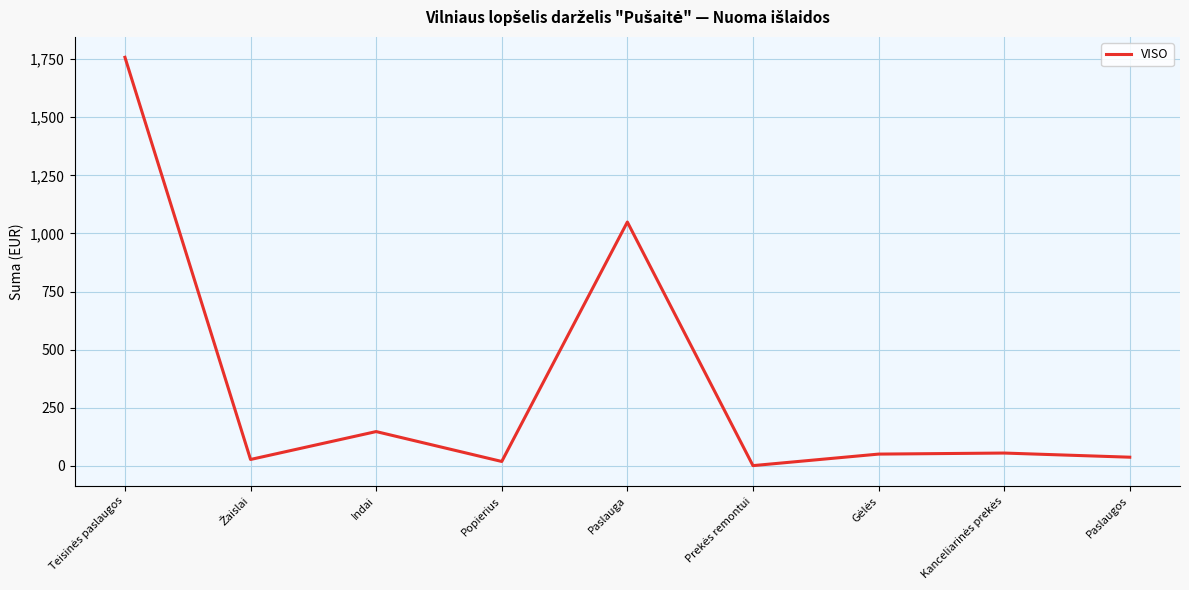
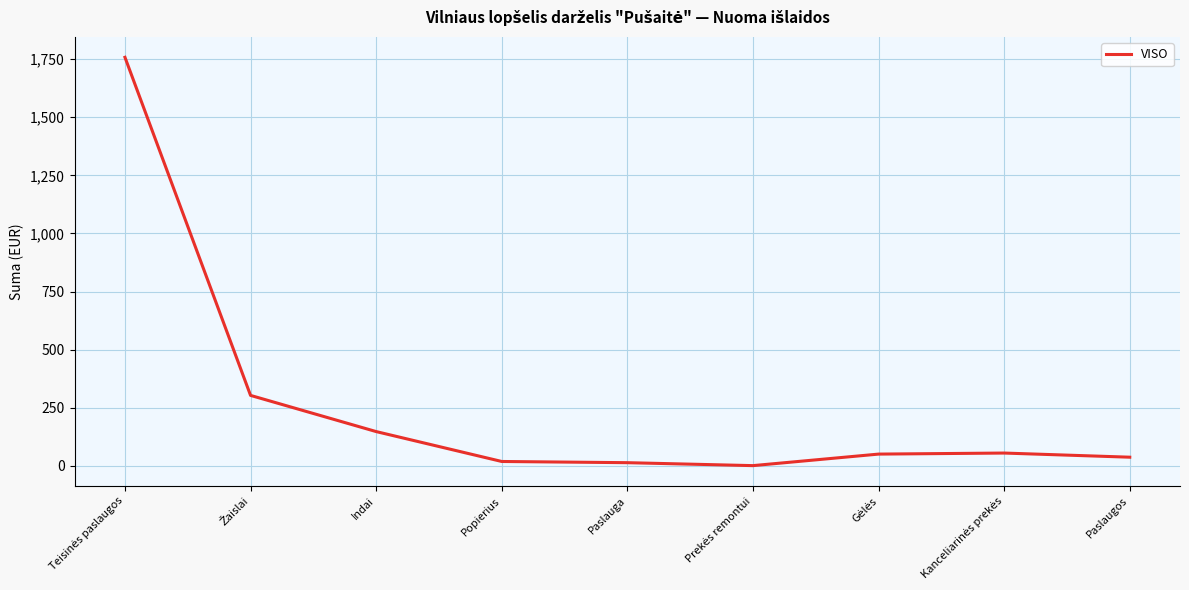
Žaislai: 30 -> 300
Paslauga: 1,050 -> 10
